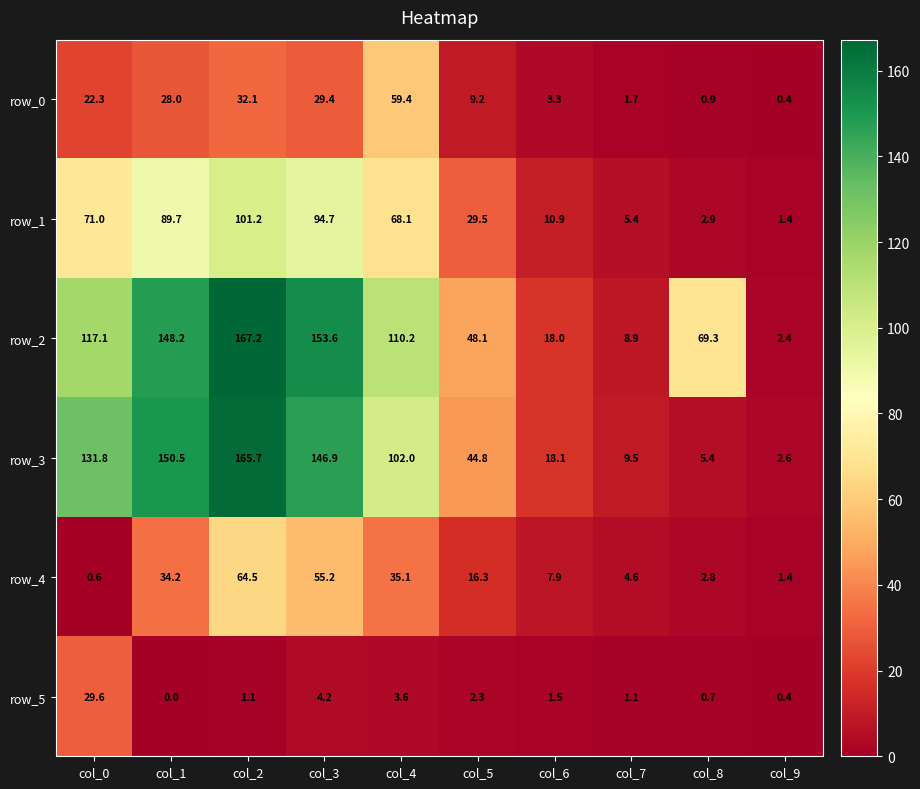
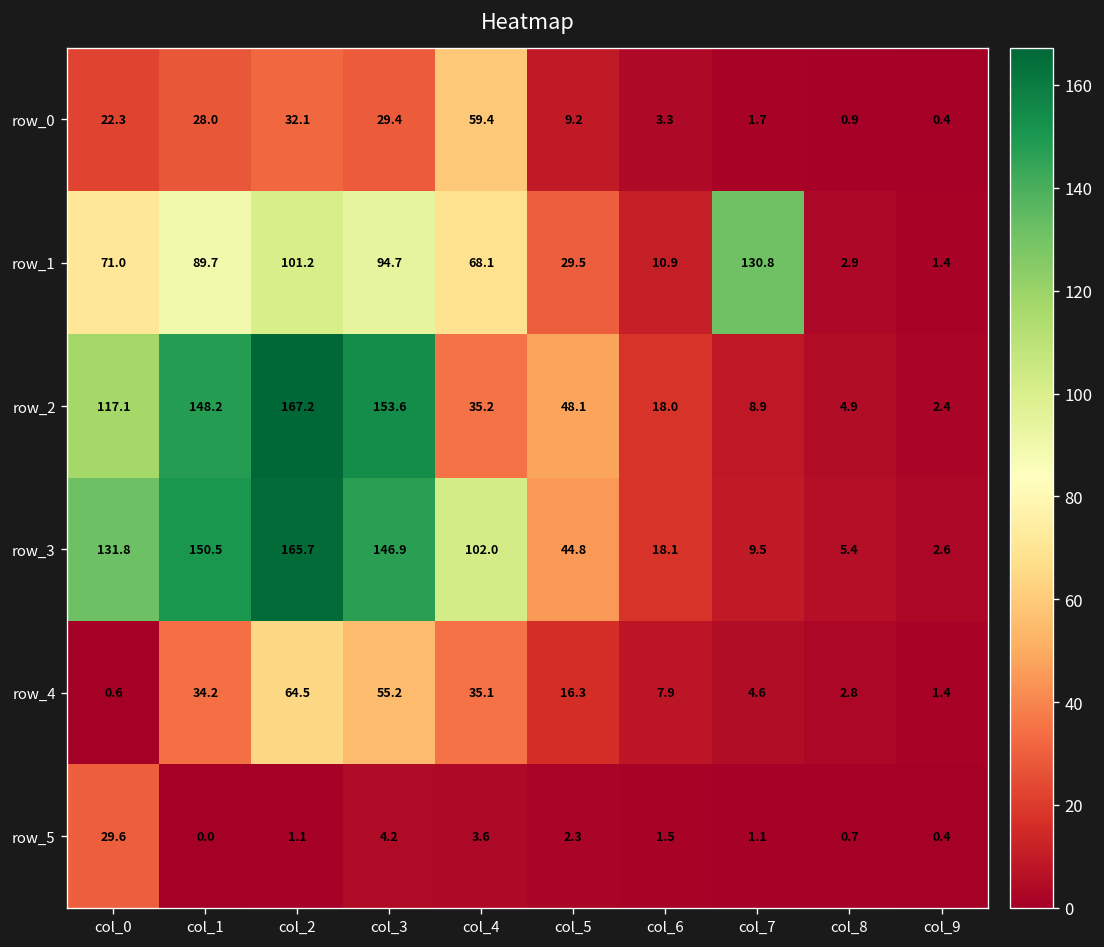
row_1, col_7: 5.4 -> 130.8
row_2, col_4: 110.2 -> 35.2
row_2, col_8: 69.3 -> 4.9
